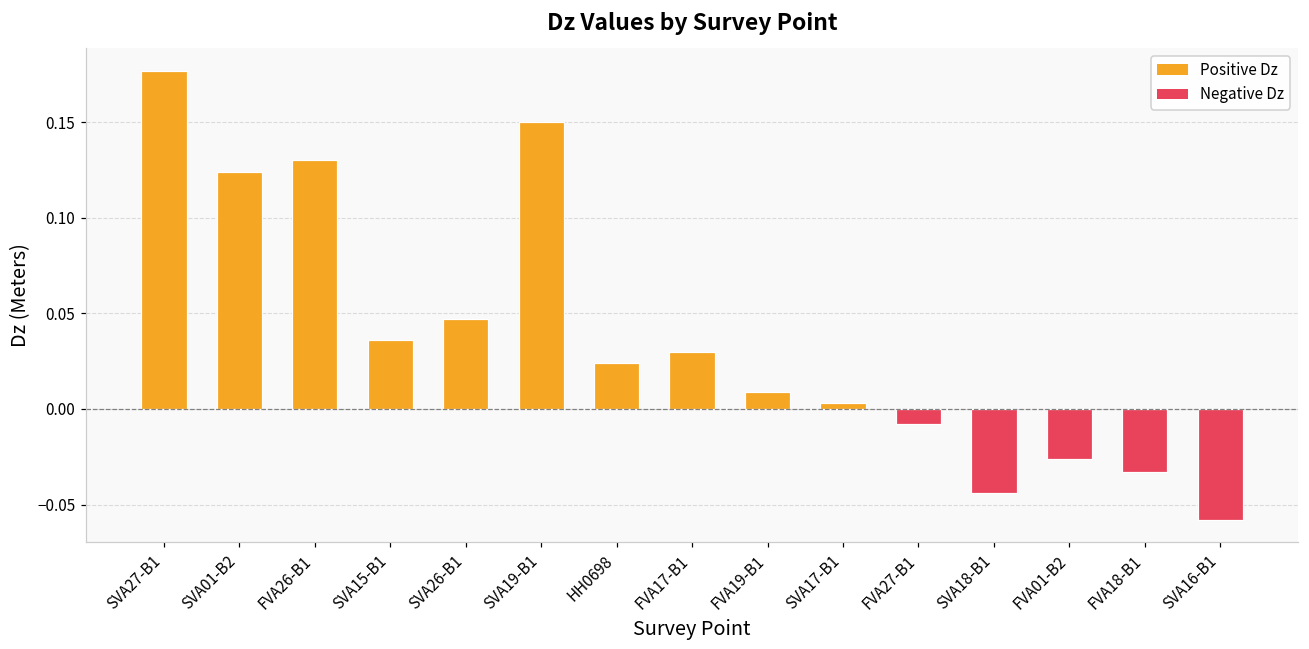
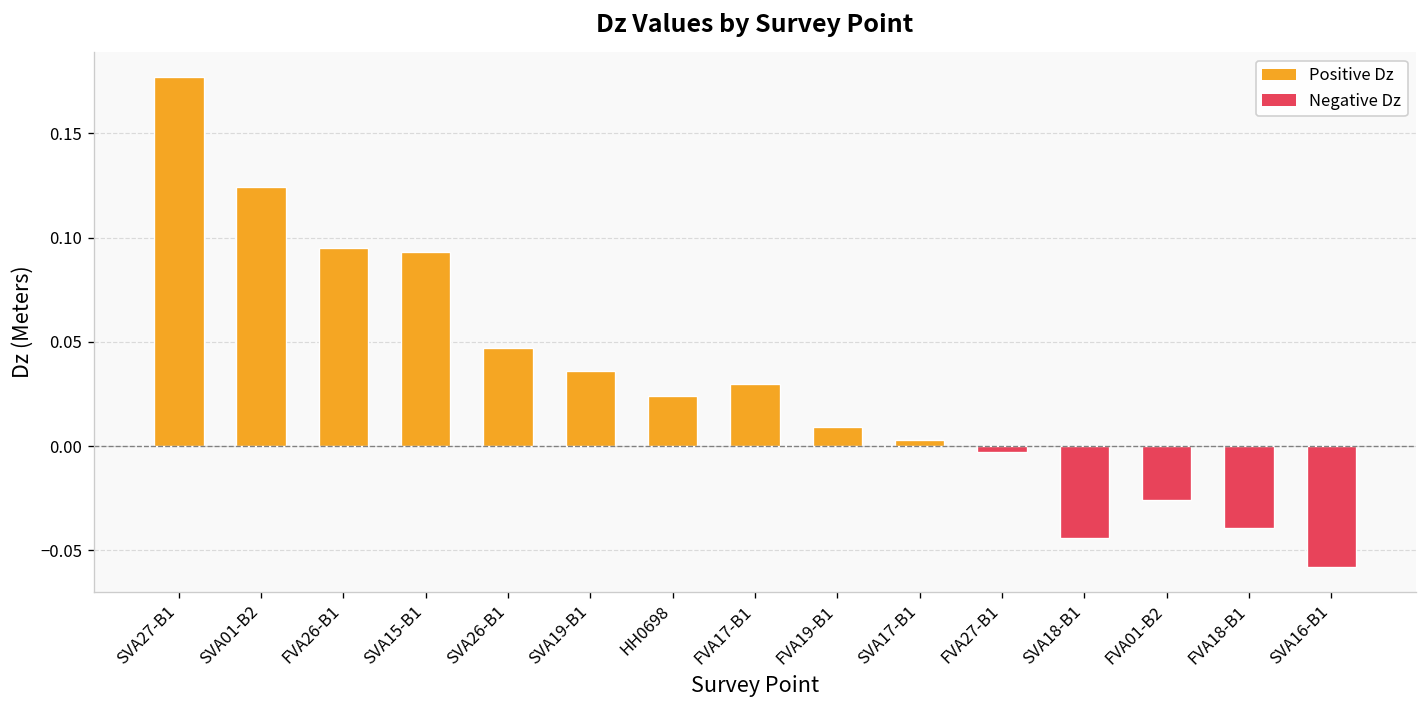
FVA26-B1: 0.130 -> 0.095
SVA15-B1: 0.036 -> 0.093
SVA19-B1: 0.150 -> 0.036
FVA27-B1: -0.008 -> -0.003
FVA18-B1: -0.033 -> -0.039
